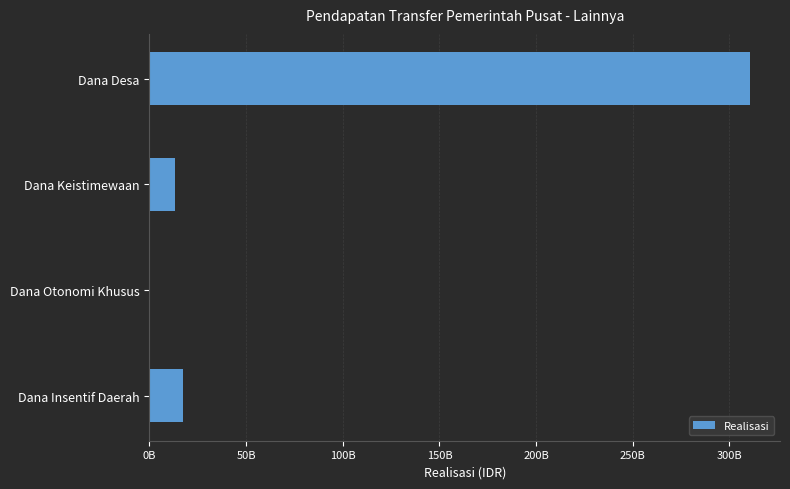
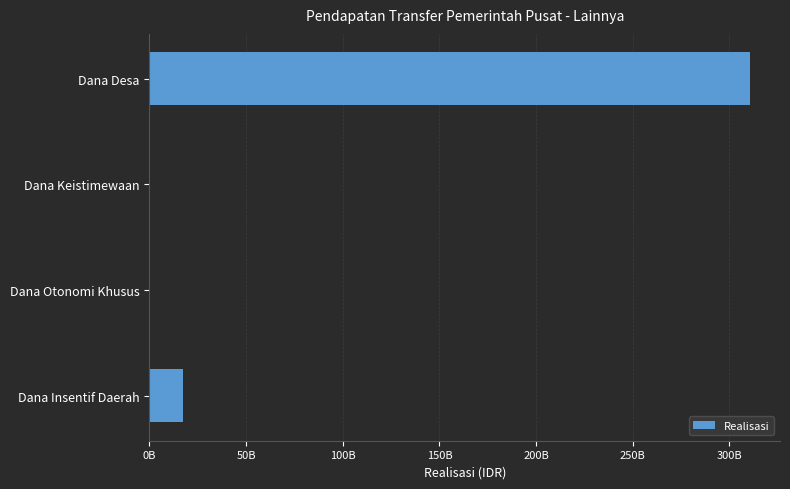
Dana Keistimewaan: 13000000000 -> 0
